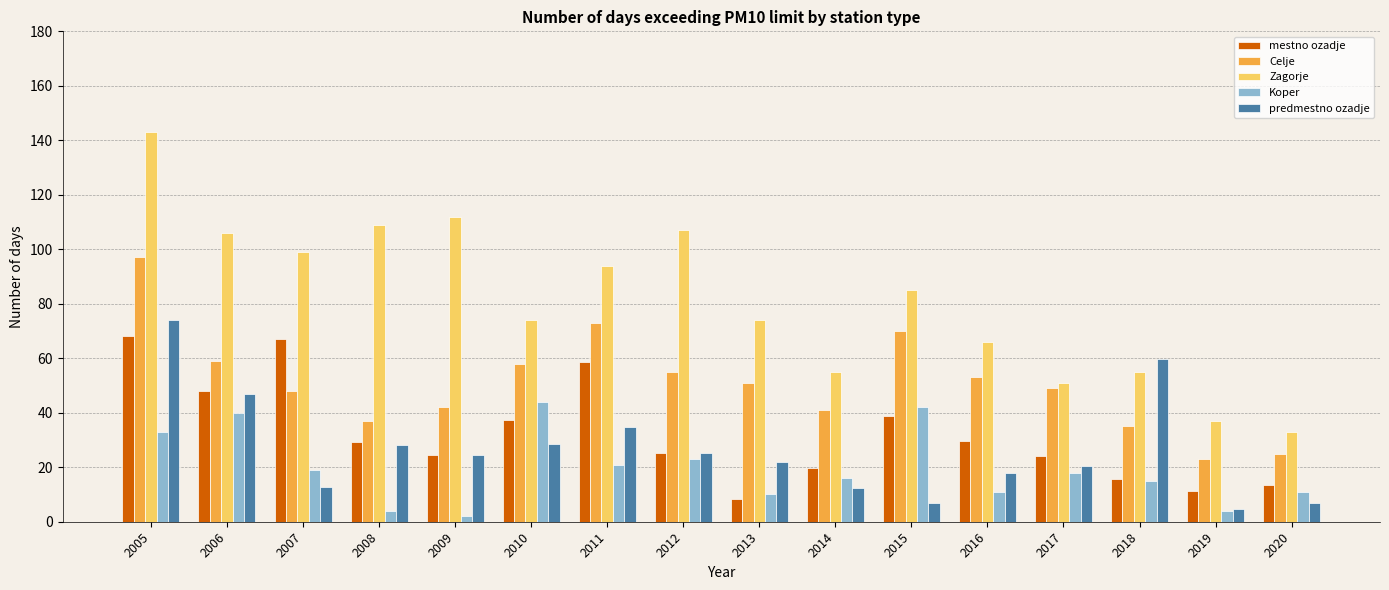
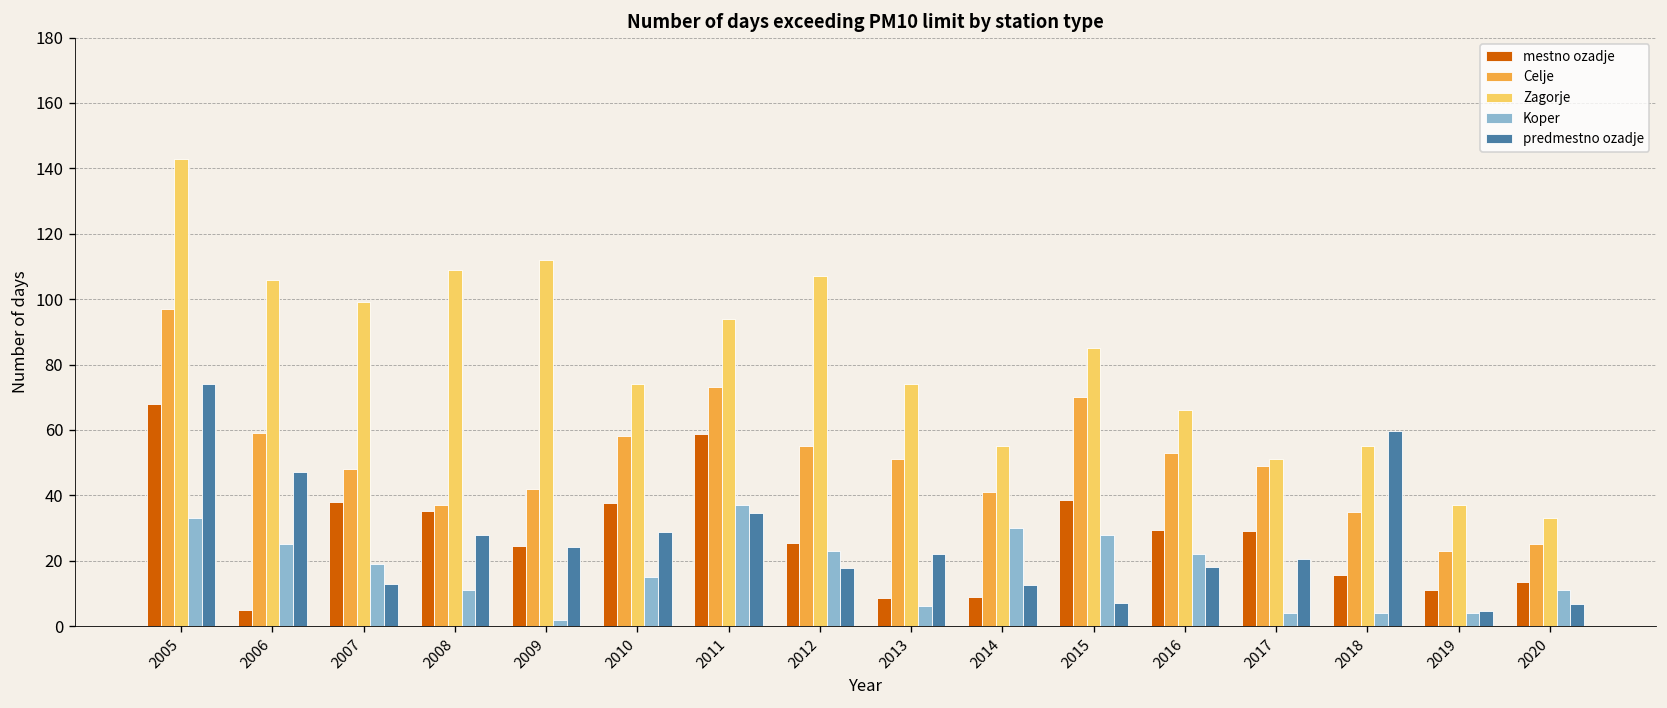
mestno ozadje, 2006: 48 -> 5
Koper, 2006: 40 -> 25
mestno ozadje, 2007: 67 -> 38
mestno ozadje, 2008: 29 -> 35
Koper, 2008: 4 -> 11
Koper, 2010: 44 -> 15
Koper, 2011: 21 -> 37
predmestno ozadje, 2012: 25 -> 18
Koper, 2013: 10 -> 6
mestno ozadje, 2014: 20 -> 9
Koper, 2014: 16 -> 30
Koper, 2015: 42 -> 28
Koper, 2016: 11 -> 22
mestno ozadje, 2017: 24 -> 29
Koper, 2017: 18 -> 4
Koper, 2018: 15 -> 4
